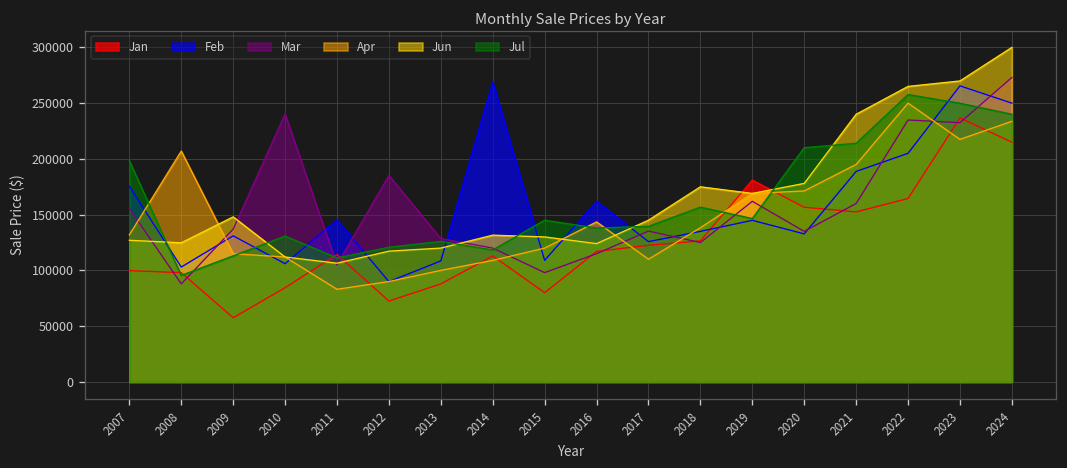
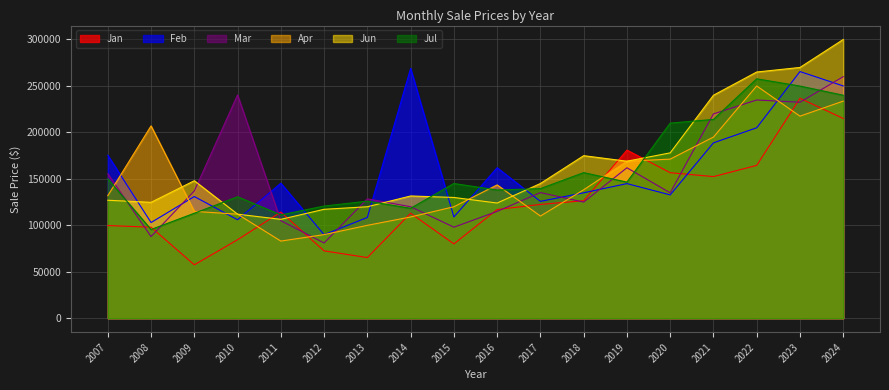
Jul, 2007: 200000 -> 150000
Mar, 2012: 190000 -> 80000
Jan, 2013: 90000 -> 70000
Mar, 2021: 160000 -> 220000
Mar, 2024: 270000 -> 260000
